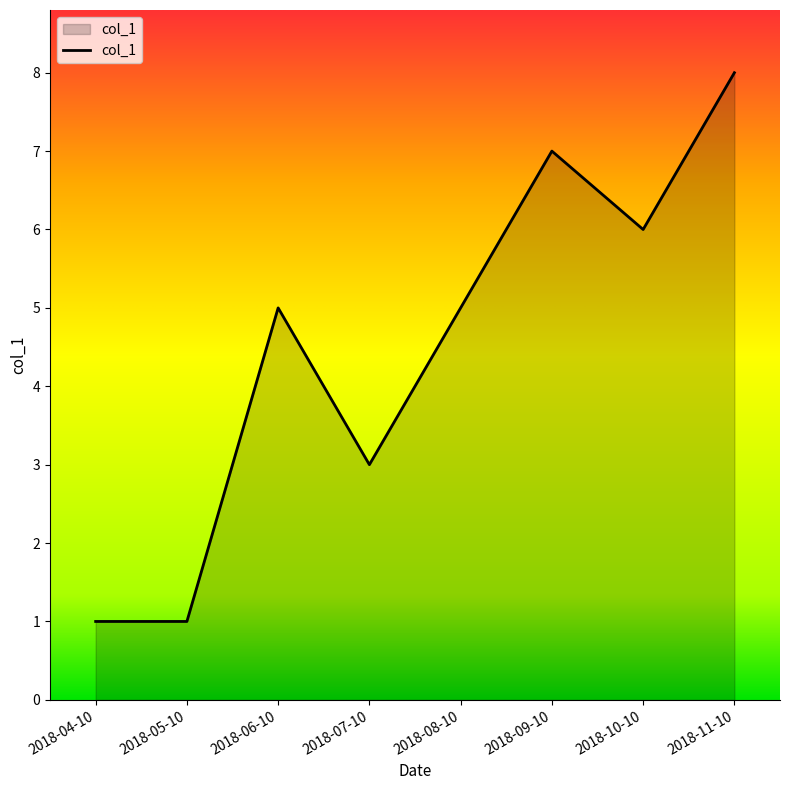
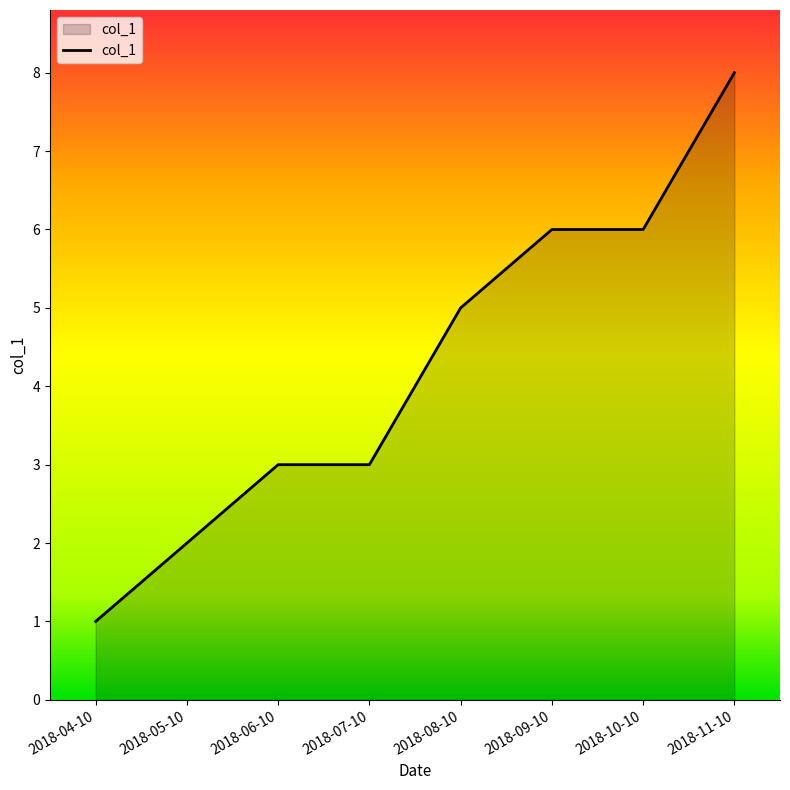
2018-05-10: 1 -> 2
2018-06-10: 5 -> 3
2018-09-10: 7 -> 6
